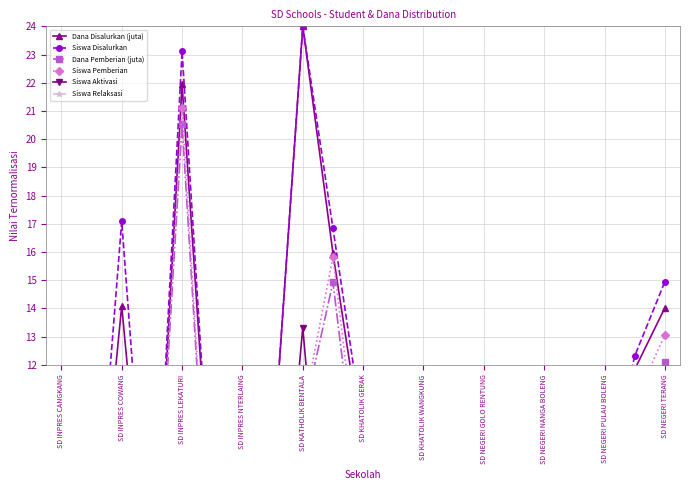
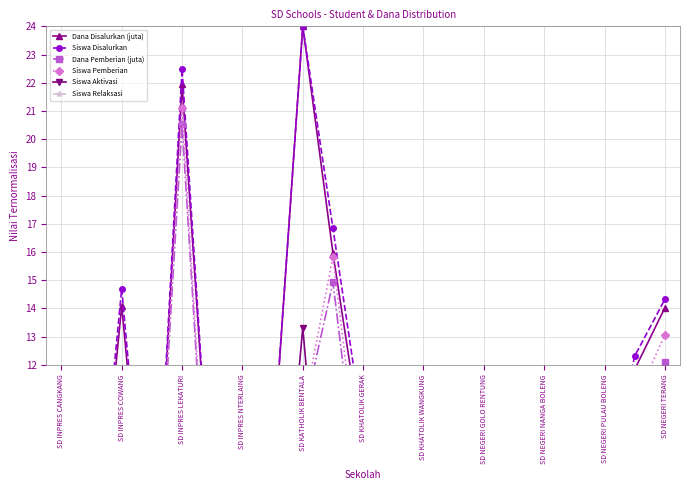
Siswa Disalurkan, SD INPRES COWANG: 17.1 -> 14.7
Siswa Disalurkan, SD INPRES LEKATURI: 23.1 -> 22.5
Siswa Disalurkan, SD NEGERI TERANG: 15.0 -> 14.3
